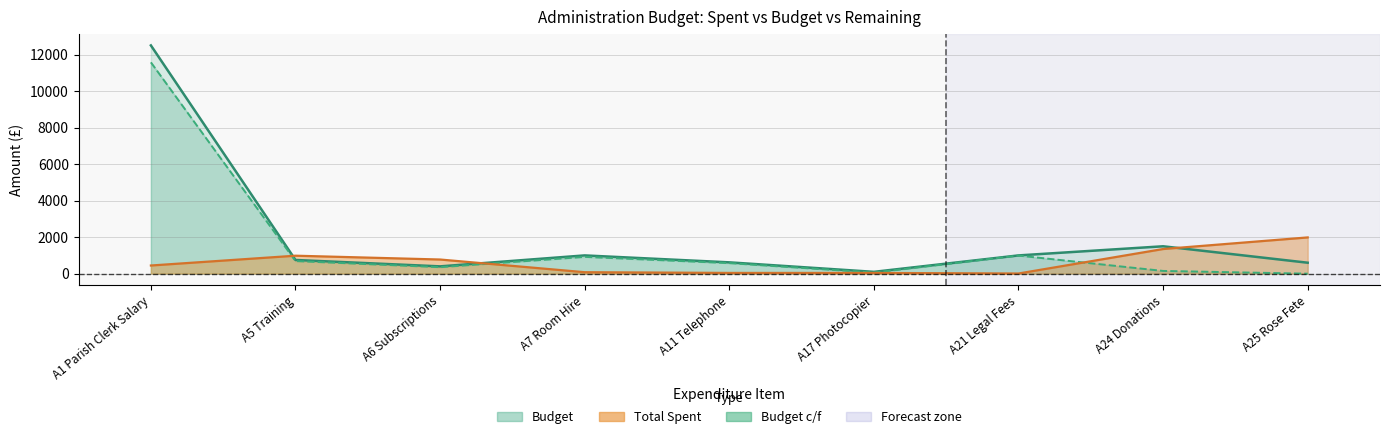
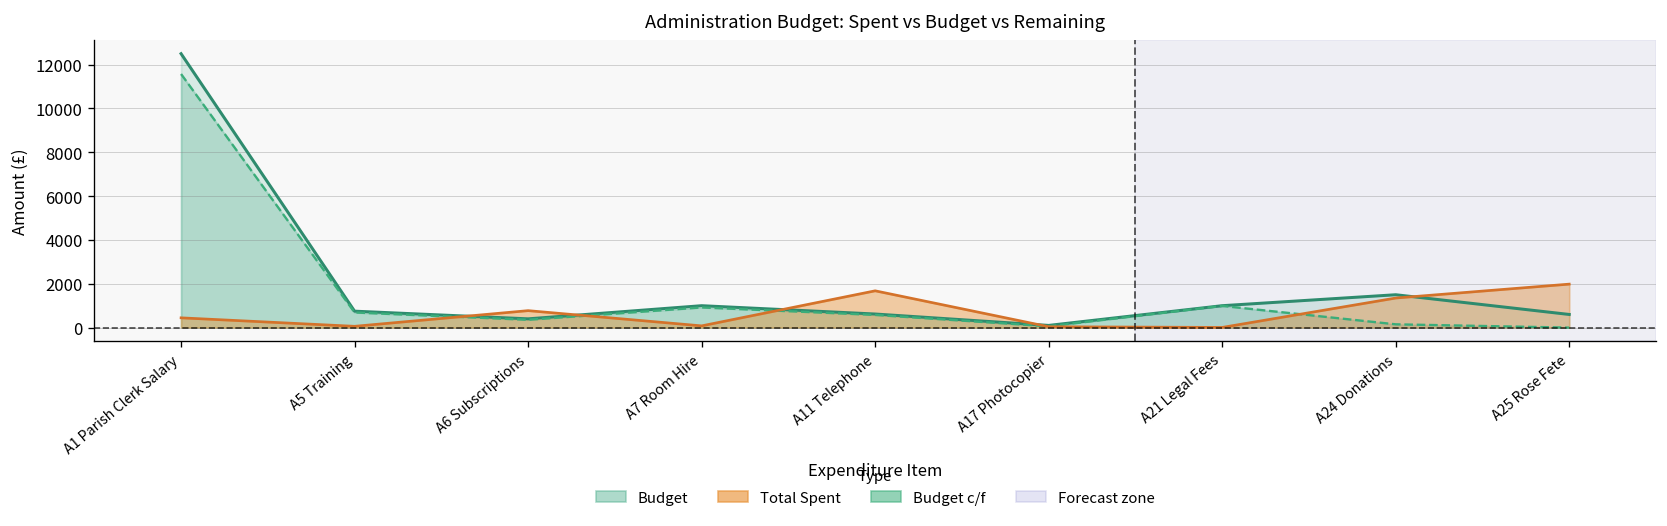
Total Spent, A5 Training: 1000 -> 100
Total Spent, A11 Telephone: 0 -> 1700
